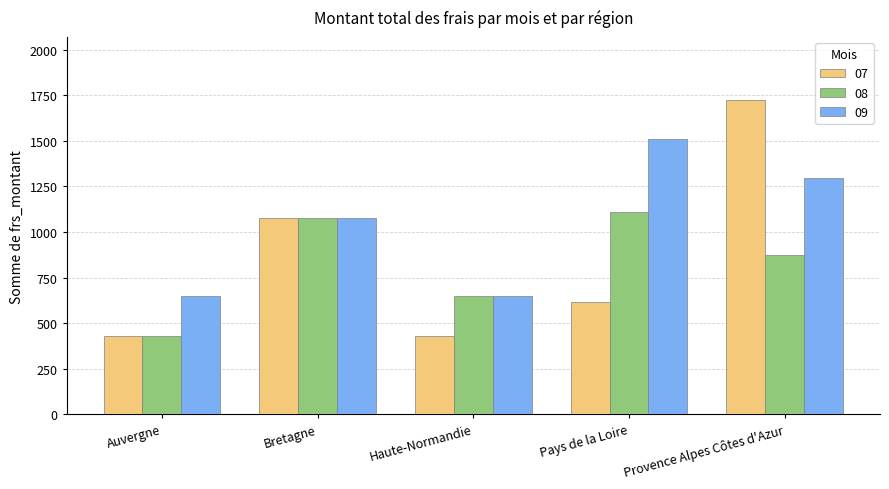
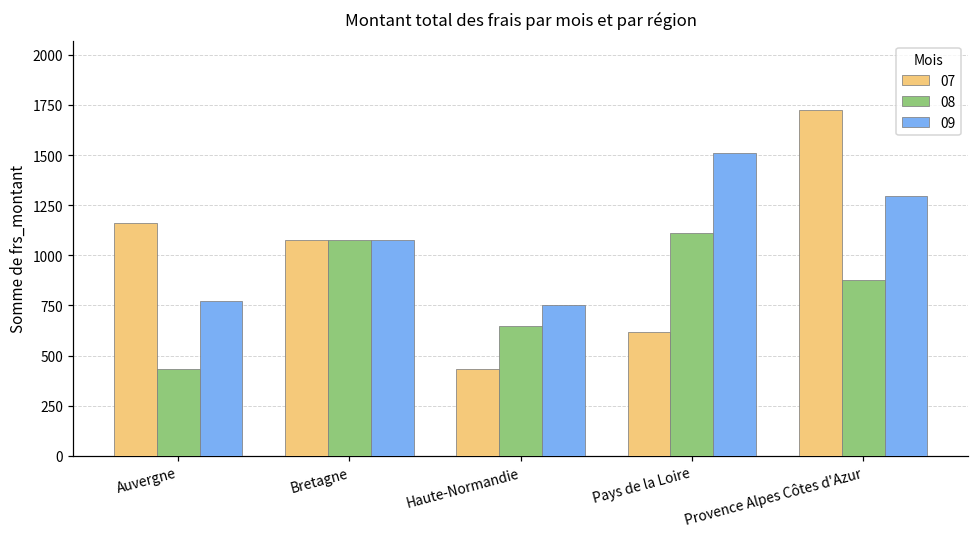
07, Auvergne: 430 -> 1160
09, Auvergne: 650 -> 770
09, Haute-Normandie: 650 -> 750
